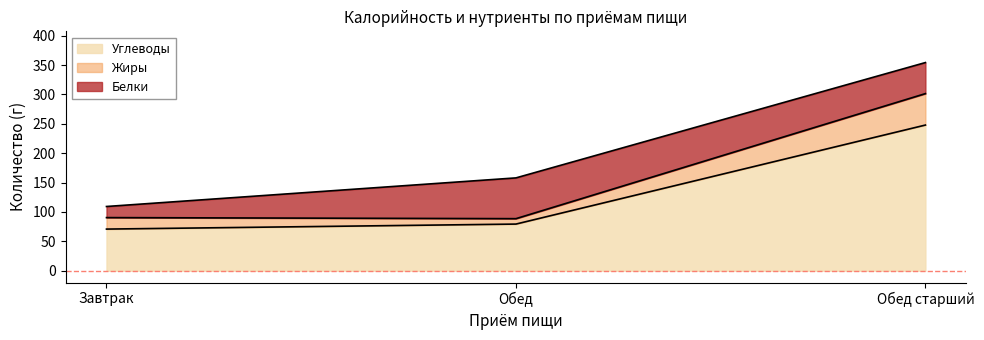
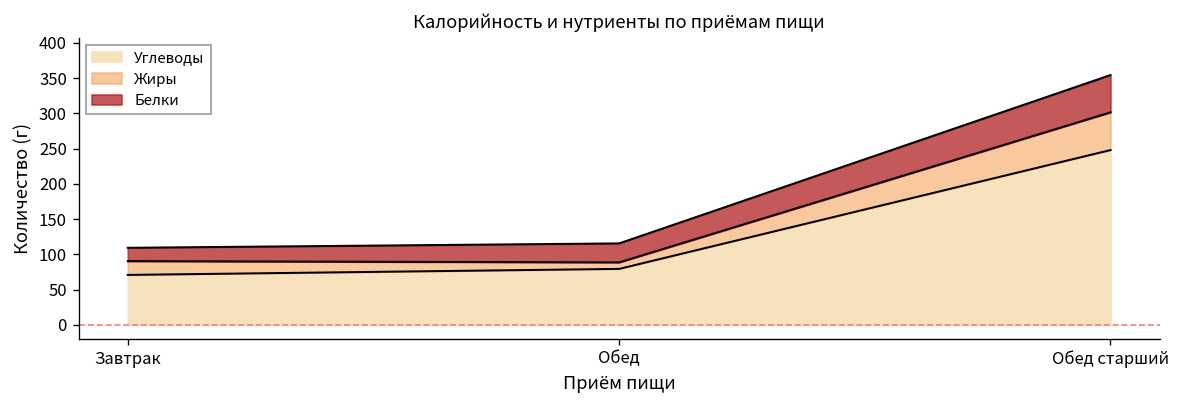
Белки, Обед: 70 -> 30
